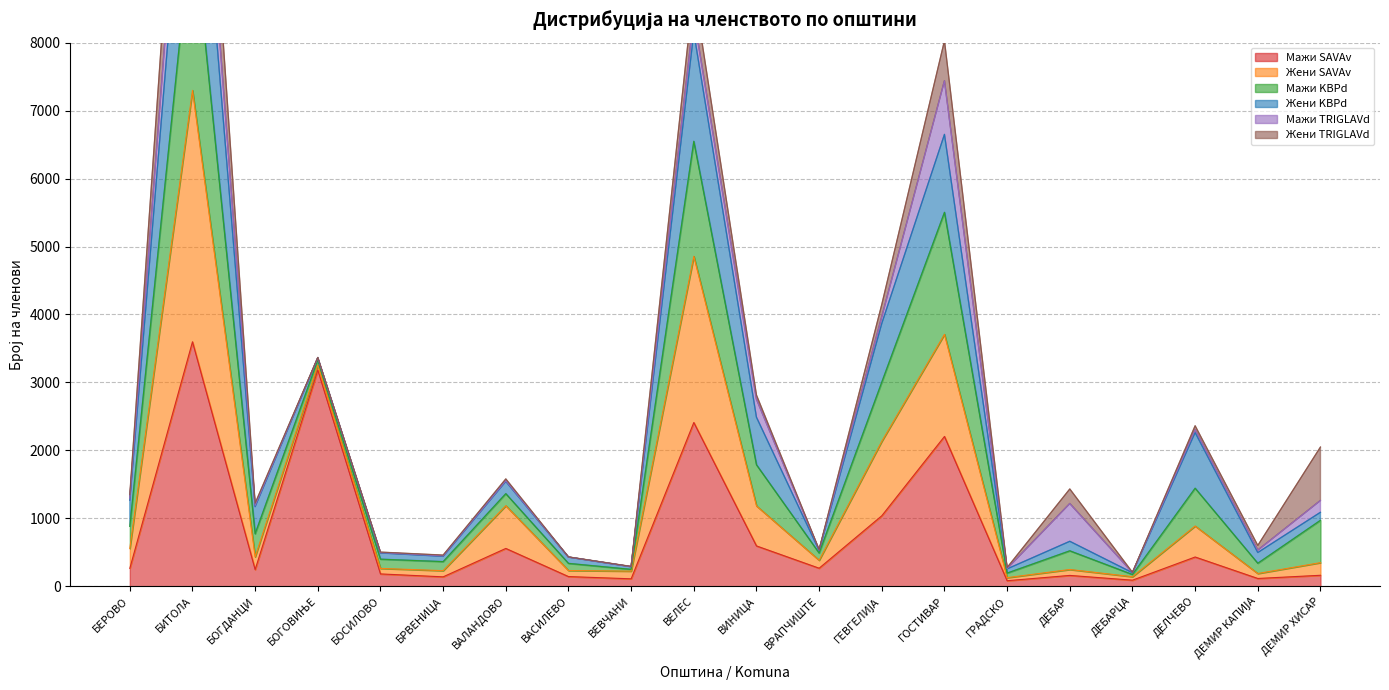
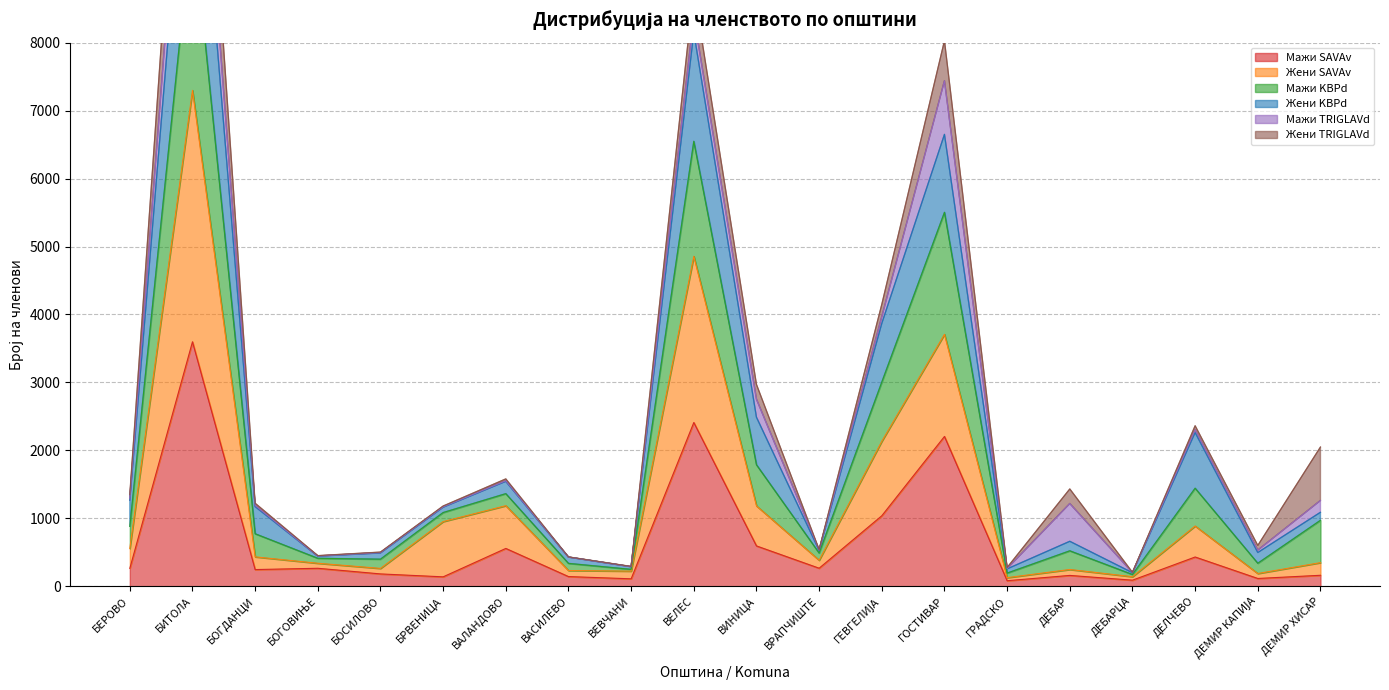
Мажи SAVAv, БОГОВИЊЕ: 3200 -> 300
Жени SAVAv, БРВЕНИЦА: 100 -> 800
Жени TRIGLAVd, ВИНИЦА: 100 -> 200
